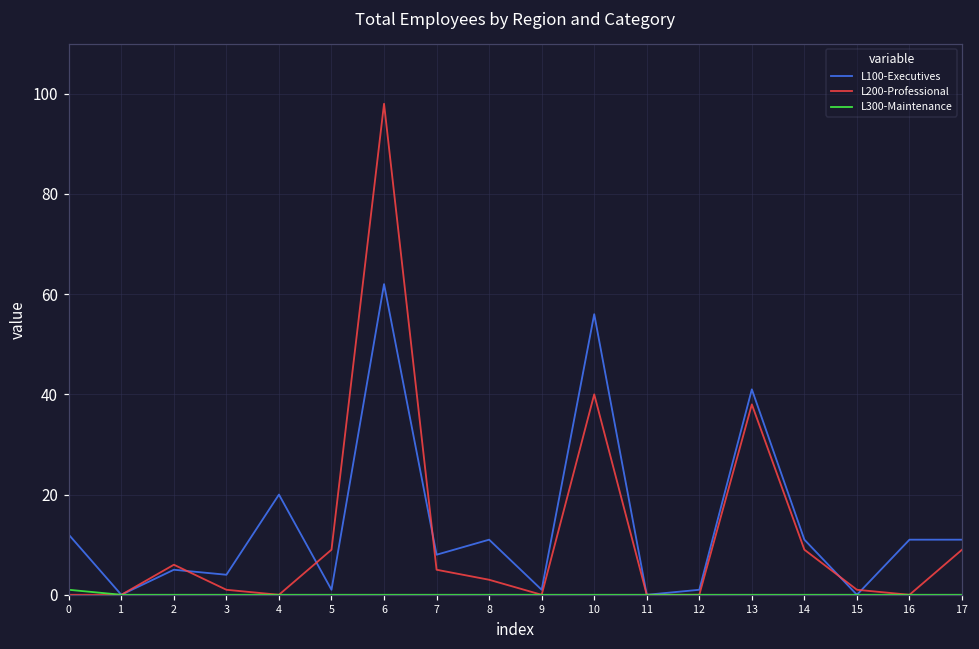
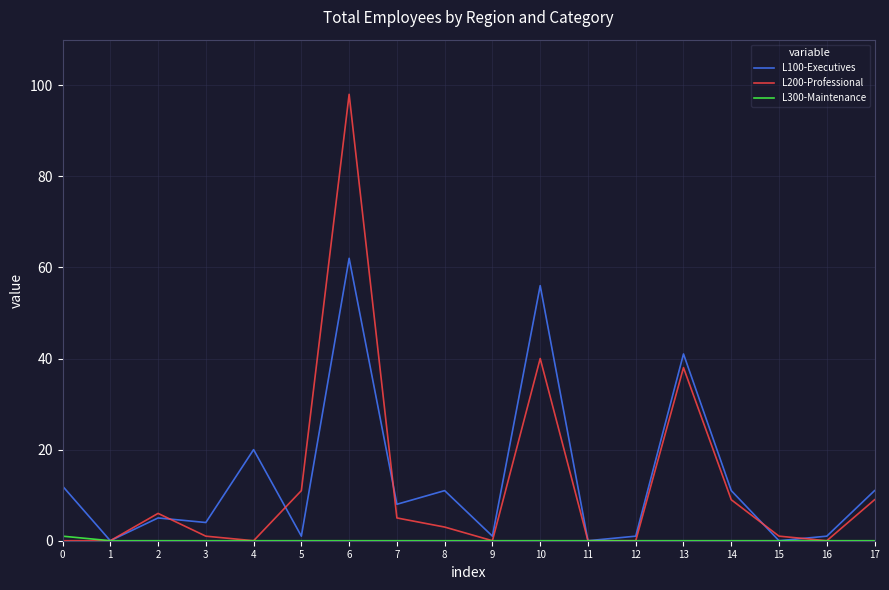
L200-Professional, 5: 9 -> 11
L100-Executives, 16: 11 -> 1
